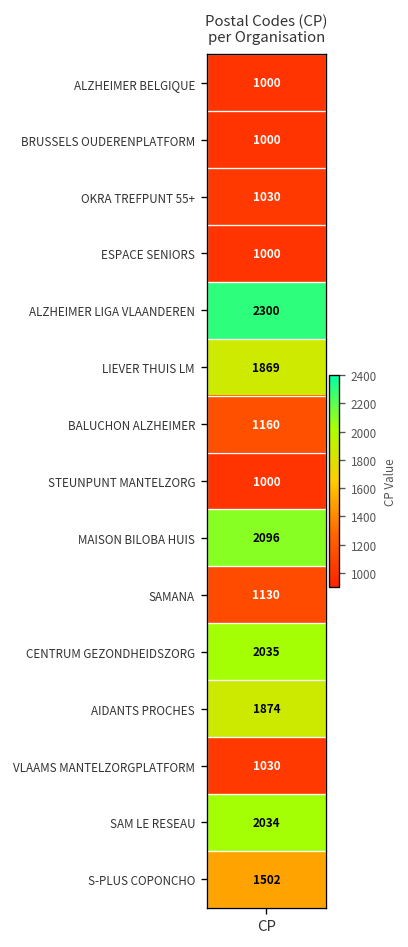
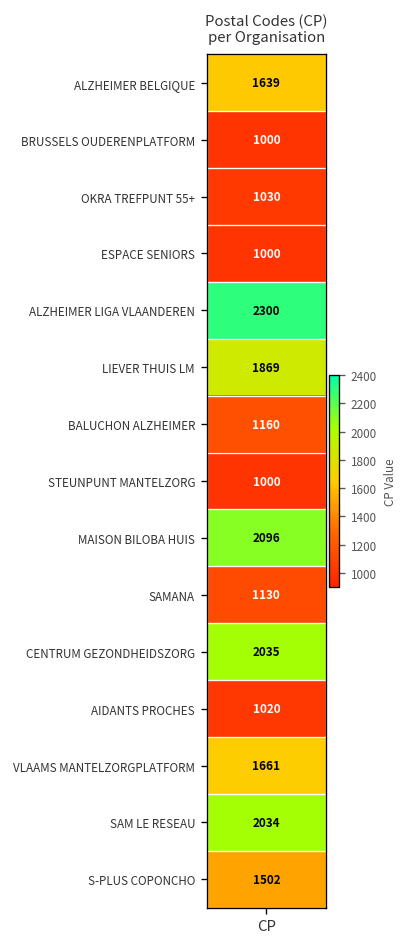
ALZHEIMER BELGIQUE, CP: 1000 -> 1639
AIDANTS PROCHES, CP: 1874 -> 1020
VLAAMS MANTELZORGPLATFORM, CP: 1030 -> 1661
